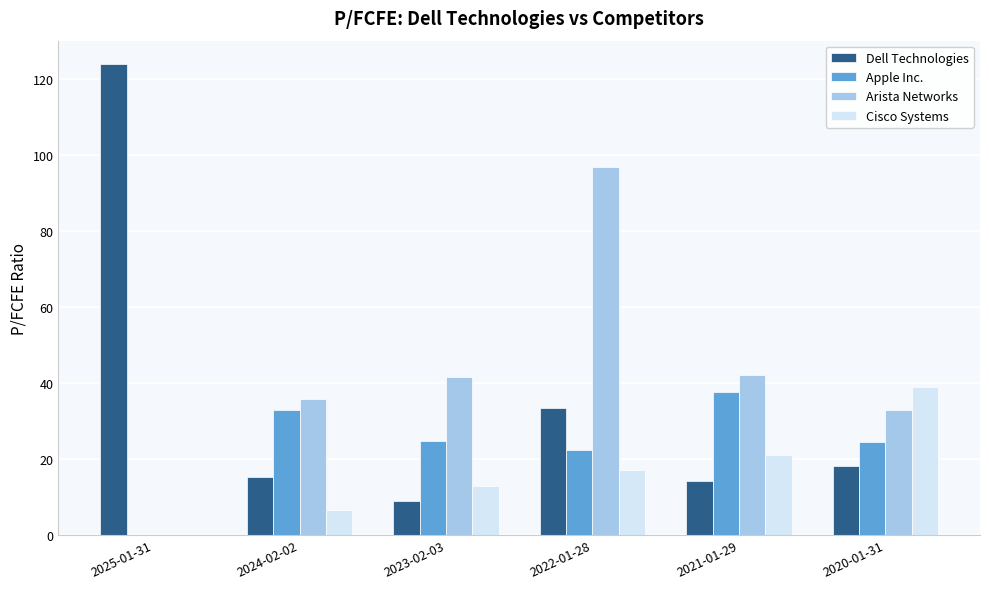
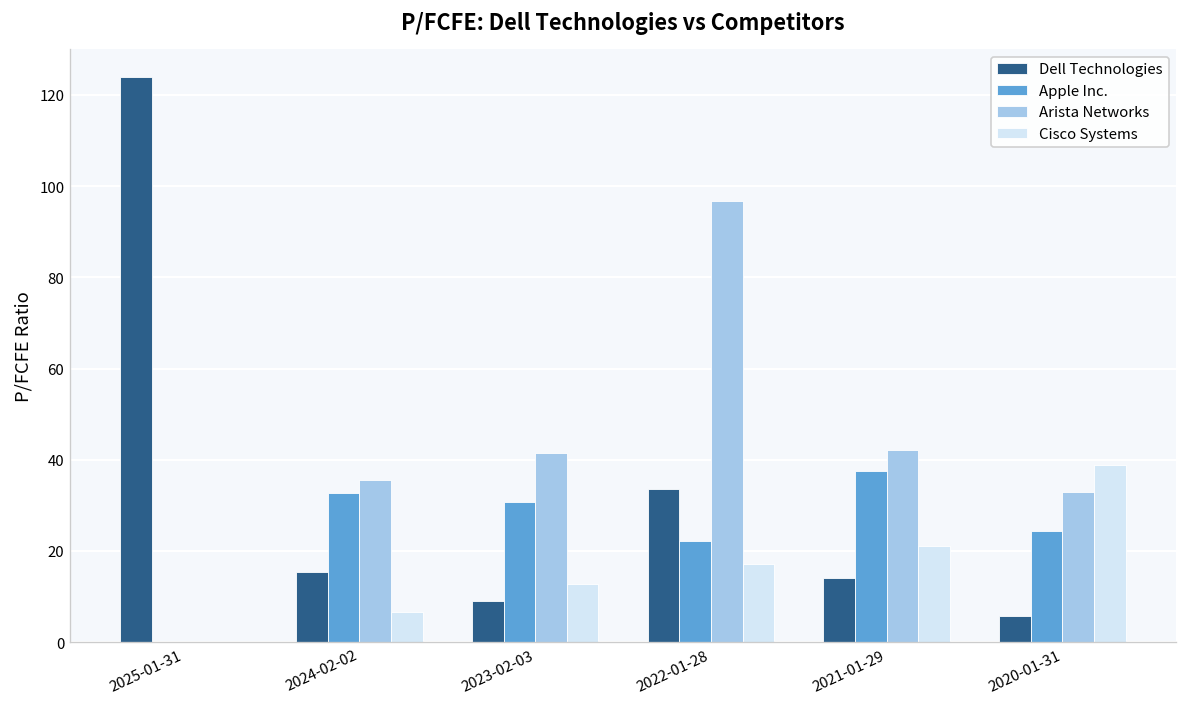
Apple Inc., 2023-02-03: 25 -> 31
Dell Technologies, 2020-01-31: 18 -> 6
